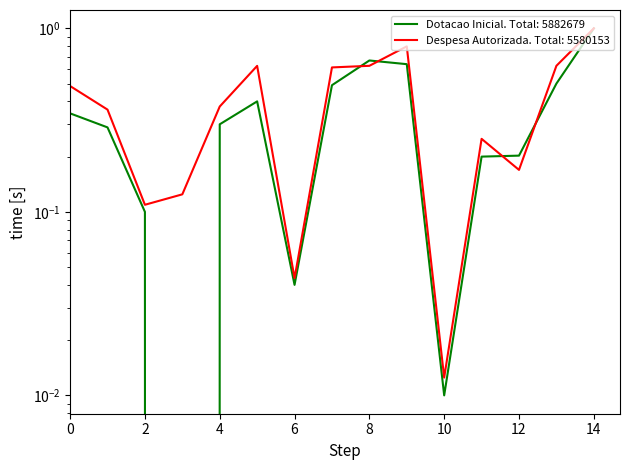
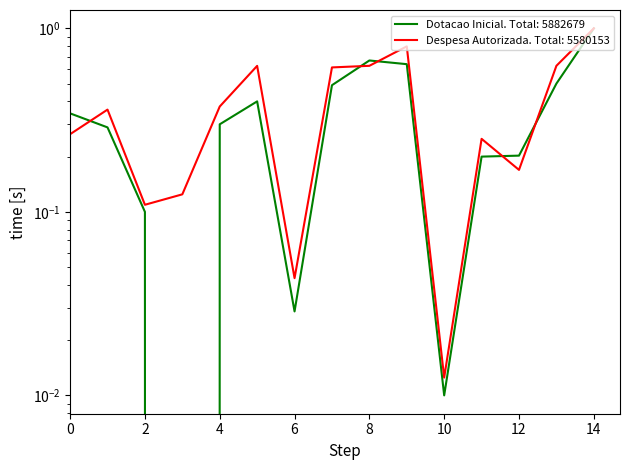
Despesa Autorizada. Total: 5580153, 0: 0.48 -> 0.27
Dotacao Inicial. Total: 5882679, 6: 0.040 -> 0.029
